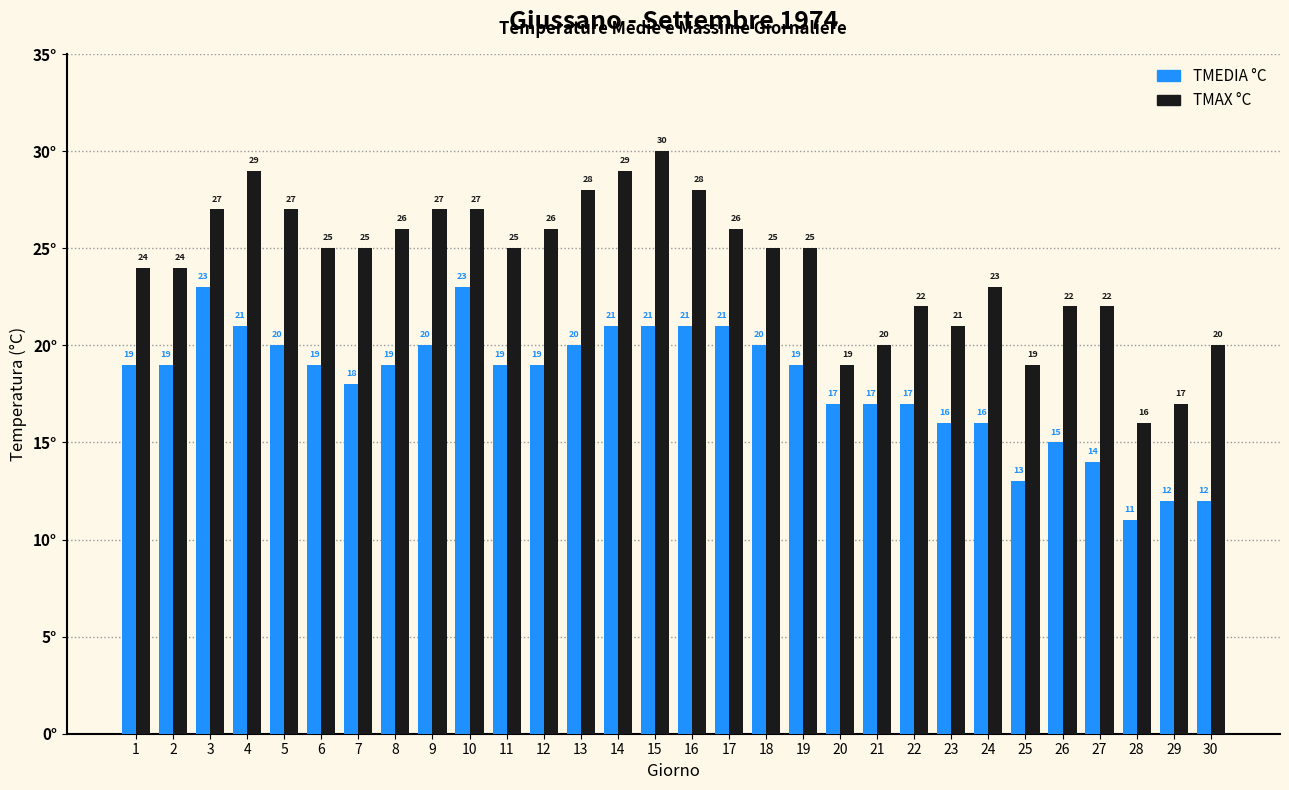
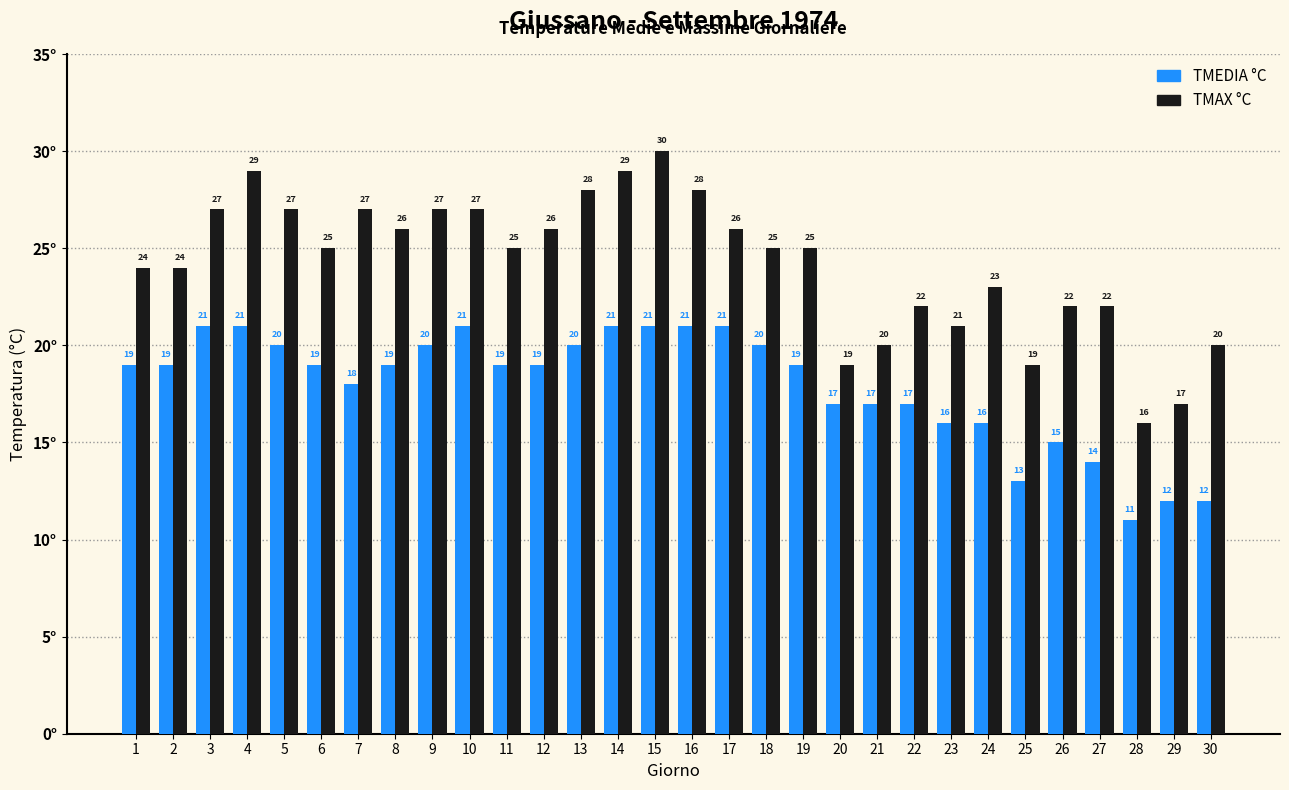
TMEDIA °C, 3: 23 -> 21
TMAX °C, 7: 25 -> 27
TMEDIA °C, 10: 23 -> 21
